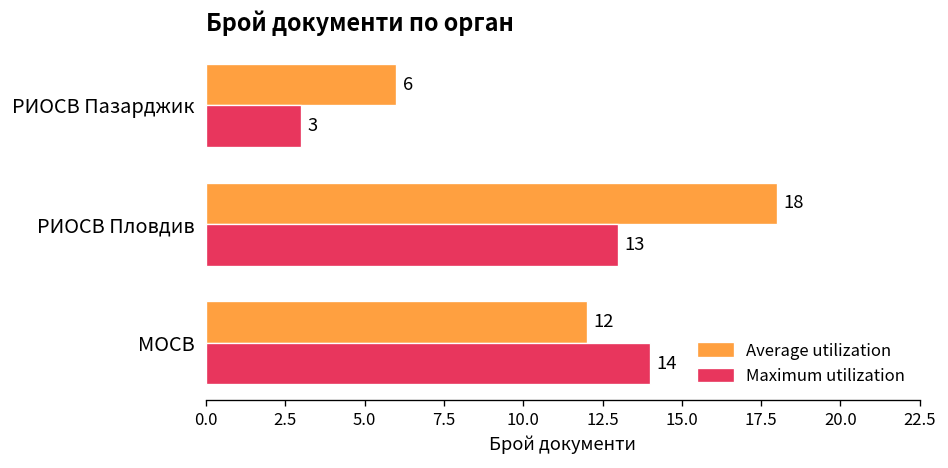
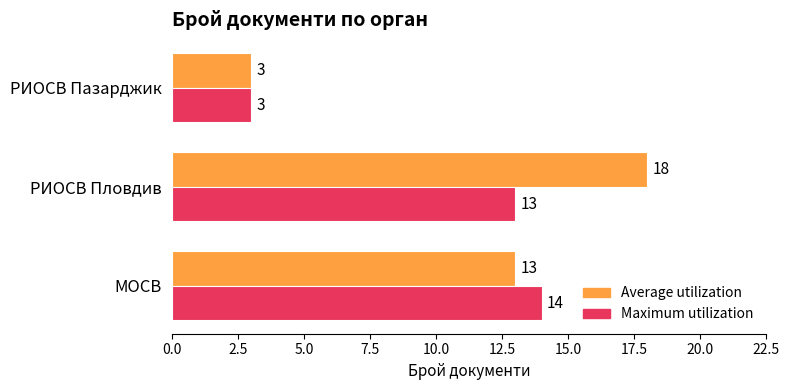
Average utilization, РИОСВ Пазарджик: 6 -> 3
Average utilization, МОСВ: 12 -> 13
